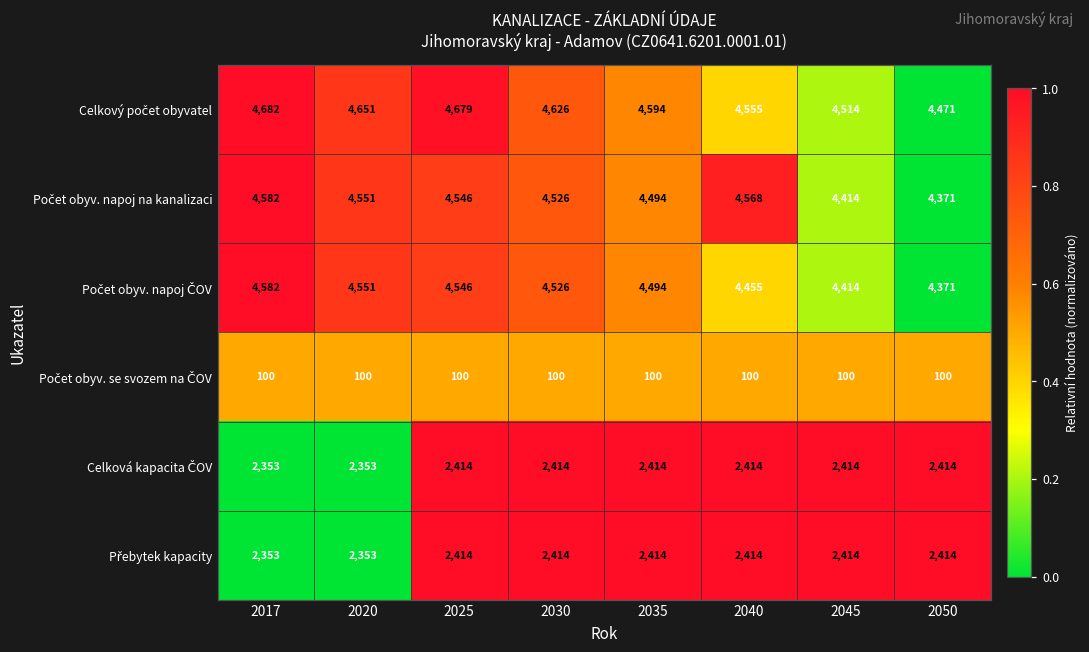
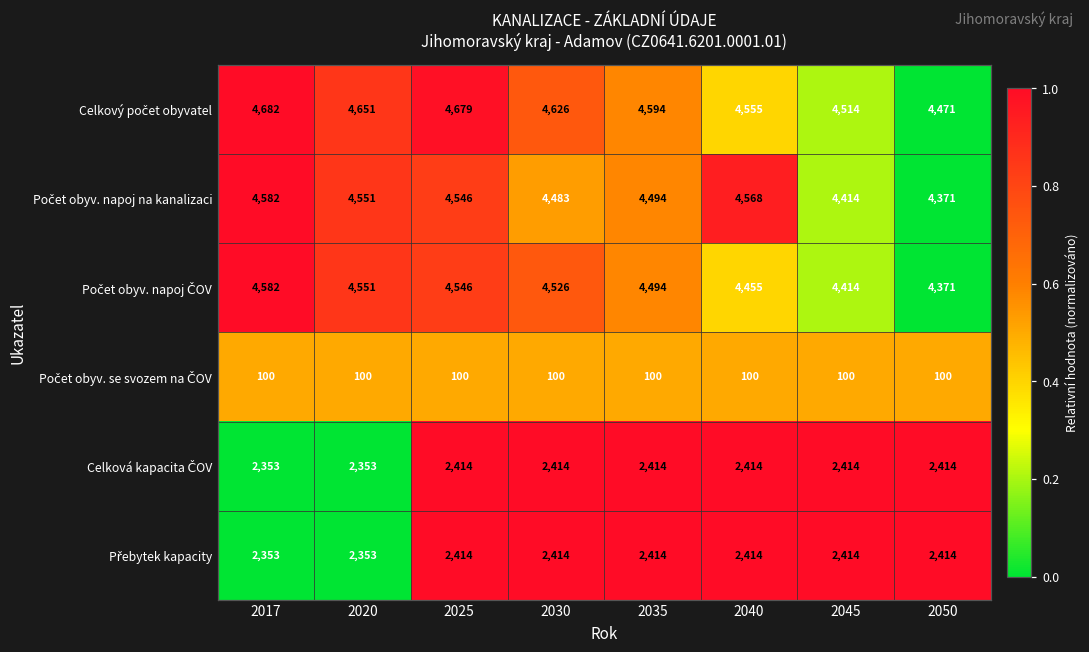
Počet obyv. napoj na kanalizaci, 2030: 4,526 -> 4,483
